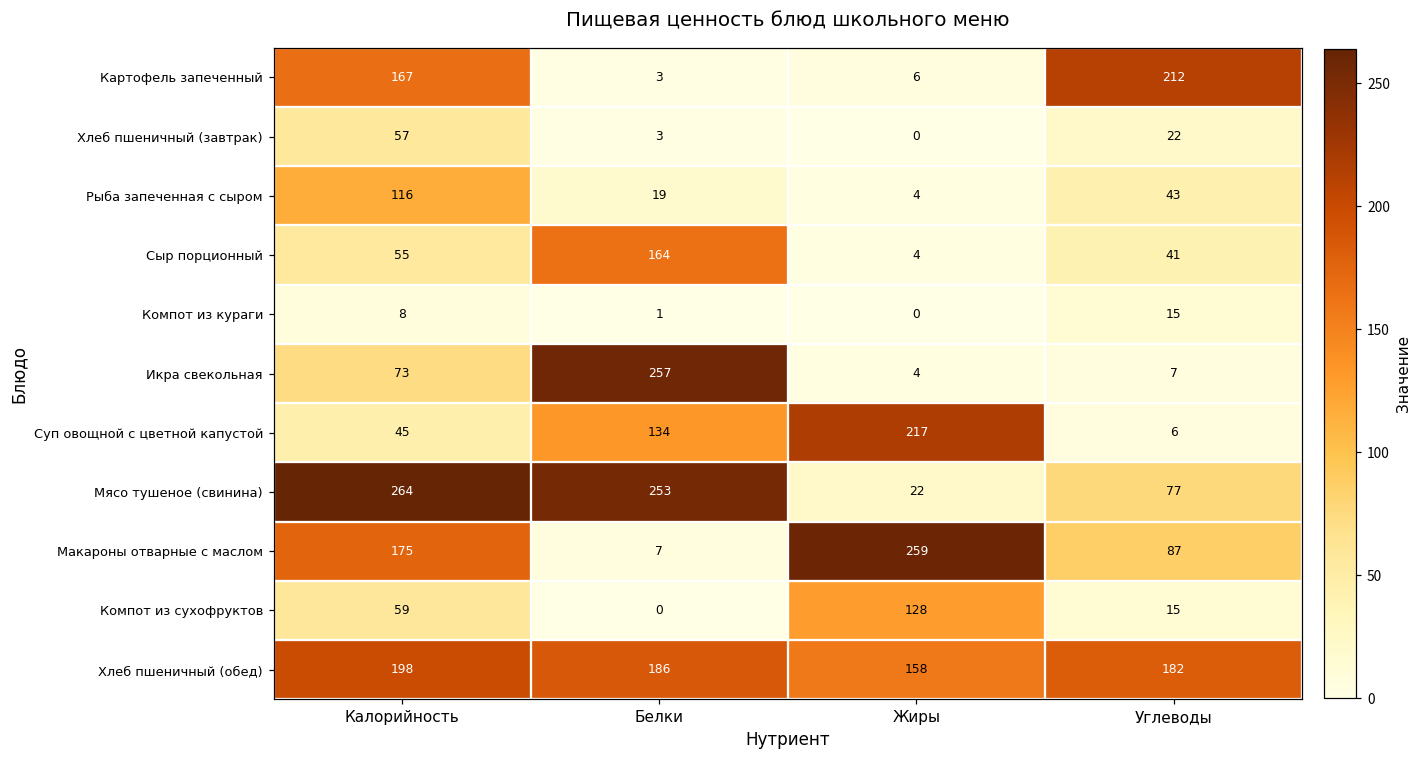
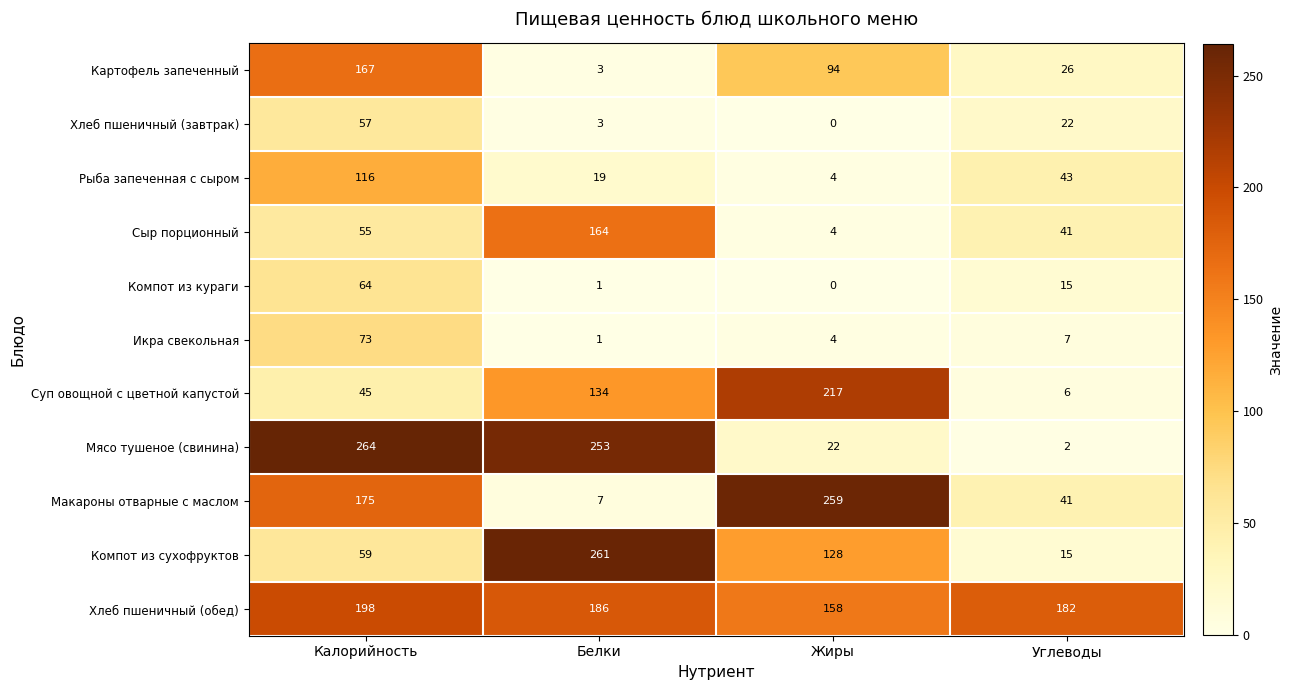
Картофель запеченный, Жиры: 6 -> 94
Картофель запеченный, Углеводы: 212 -> 26
Компот из кураги, Калорийность: 8 -> 64
Икра свекольная, Белки: 257 -> 1
Мясо тушеное (свинина), Углеводы: 77 -> 2
Макароны отварные с маслом, Углеводы: 87 -> 41
Компот из сухофруктов, Белки: 0 -> 261
